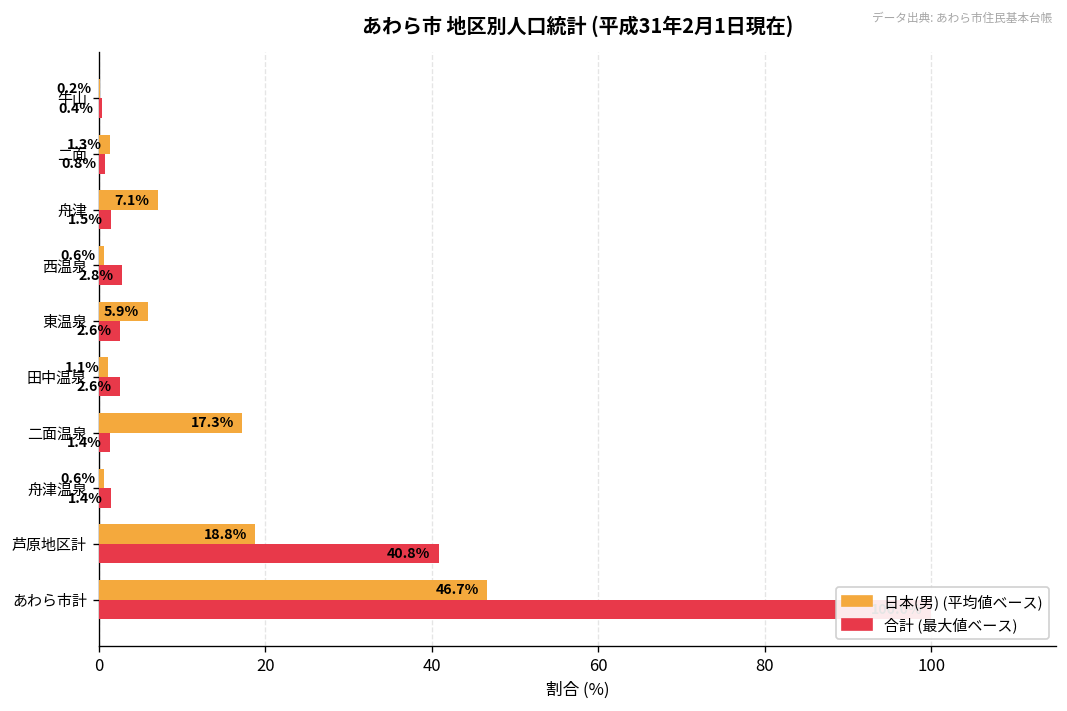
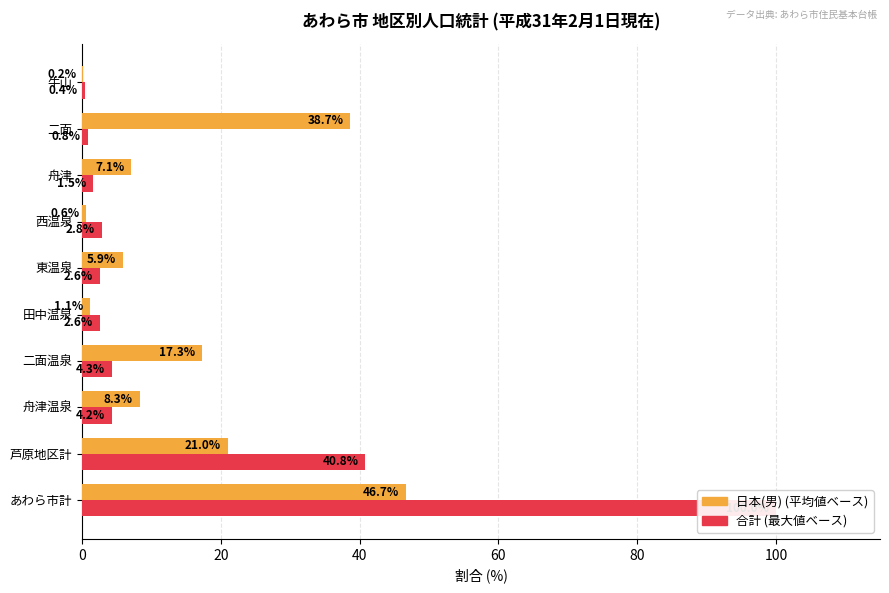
日本(男) (平均値ベース), 二面: 1.3% -> 38.7%
合計 (最大値ベース), 二面温泉: 1.4% -> 4.3%
日本(男) (平均値ベース), 舟津温泉: 0.6% -> 8.3%
合計 (最大値ベース), 舟津温泉: 1.4% -> 4.2%
日本(男) (平均値ベース), 芦原地区計: 18.8% -> 21.0%
